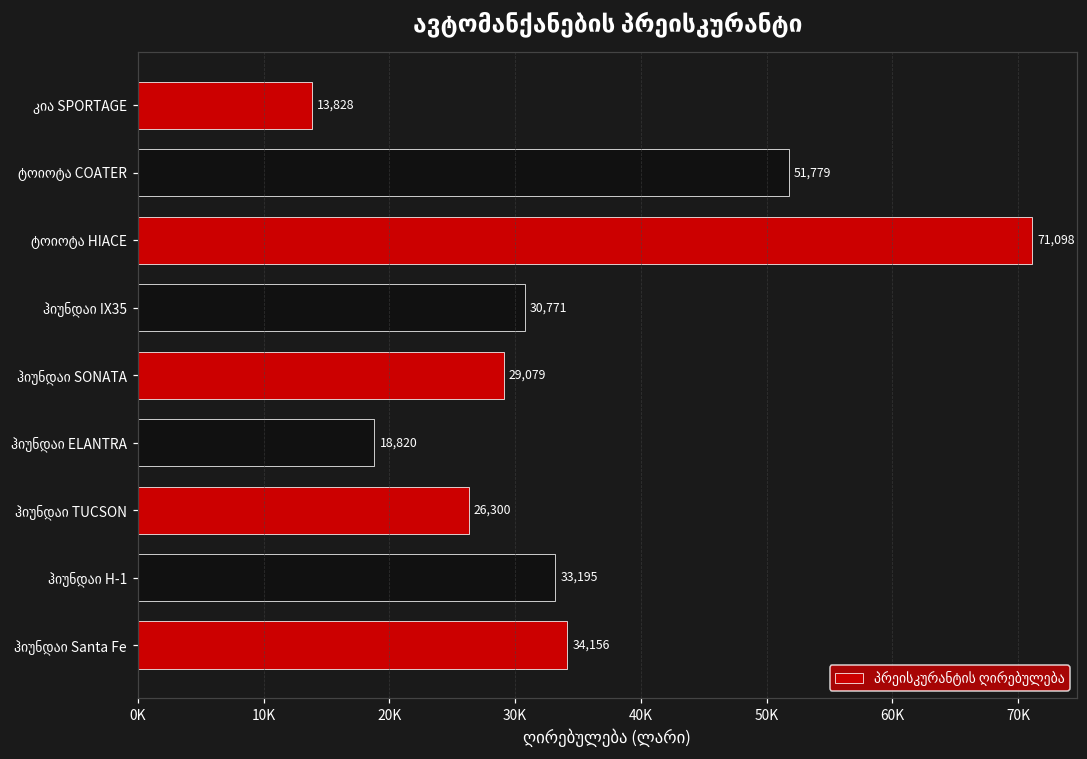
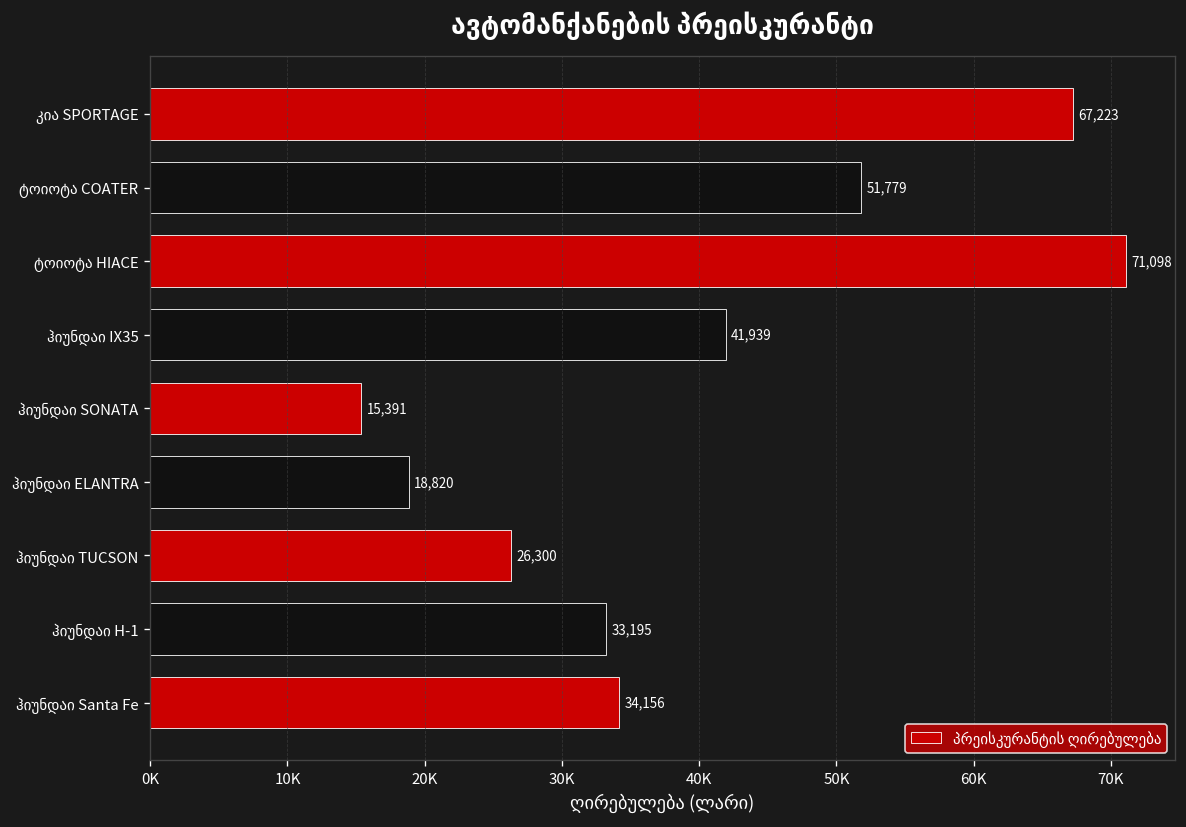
კია SPORTAGE: 13,828 -> 67,223
ჰიუნდაი IX35: 30,771 -> 41,939
ჰიუნდაი SONATA: 29,079 -> 15,391
